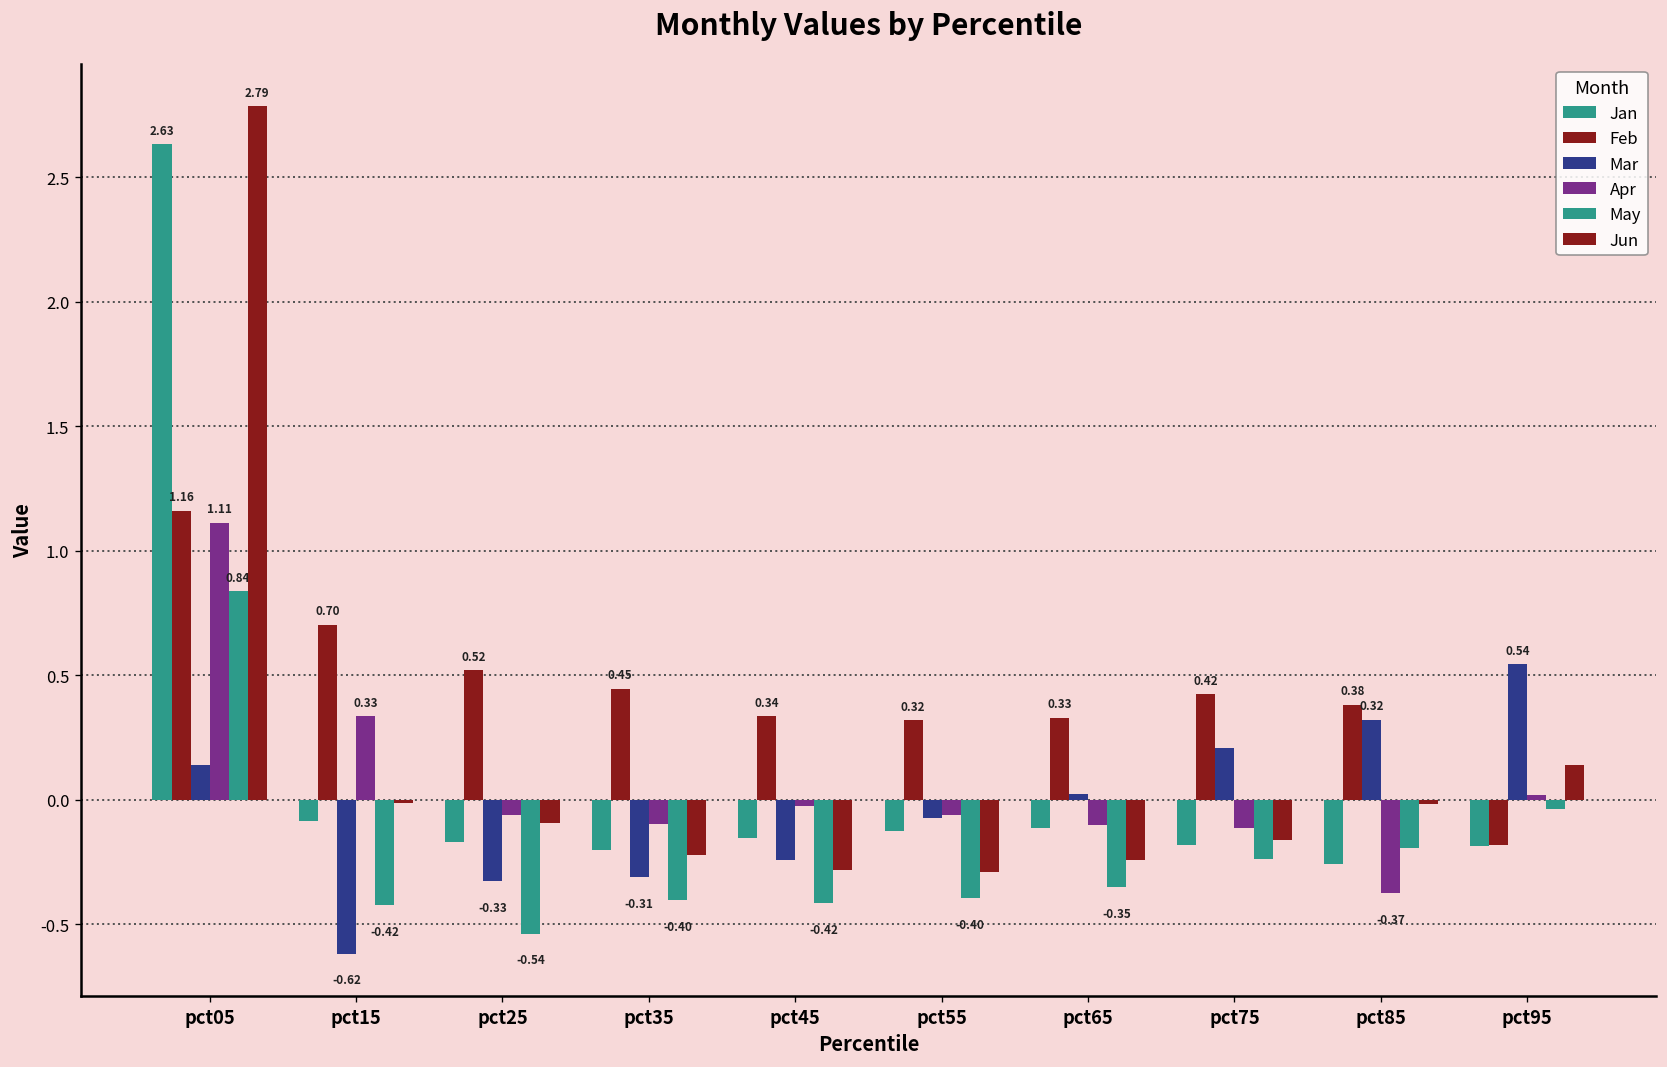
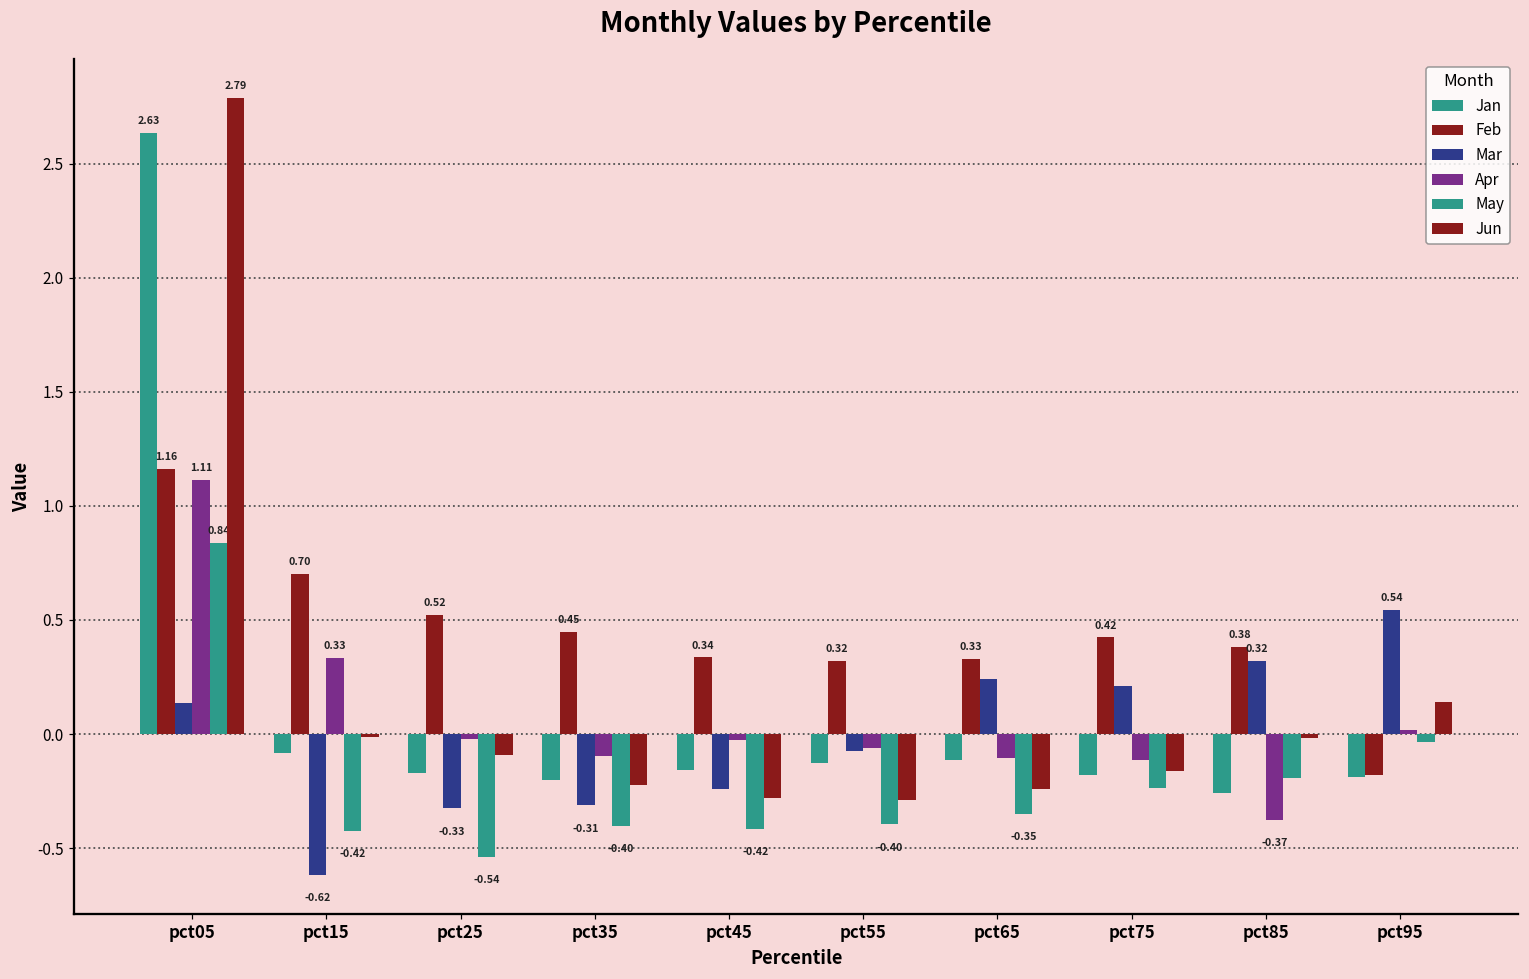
Apr, pct25: -0.06 -> -0.02
Mar, pct65: 0.02 -> 0.24
